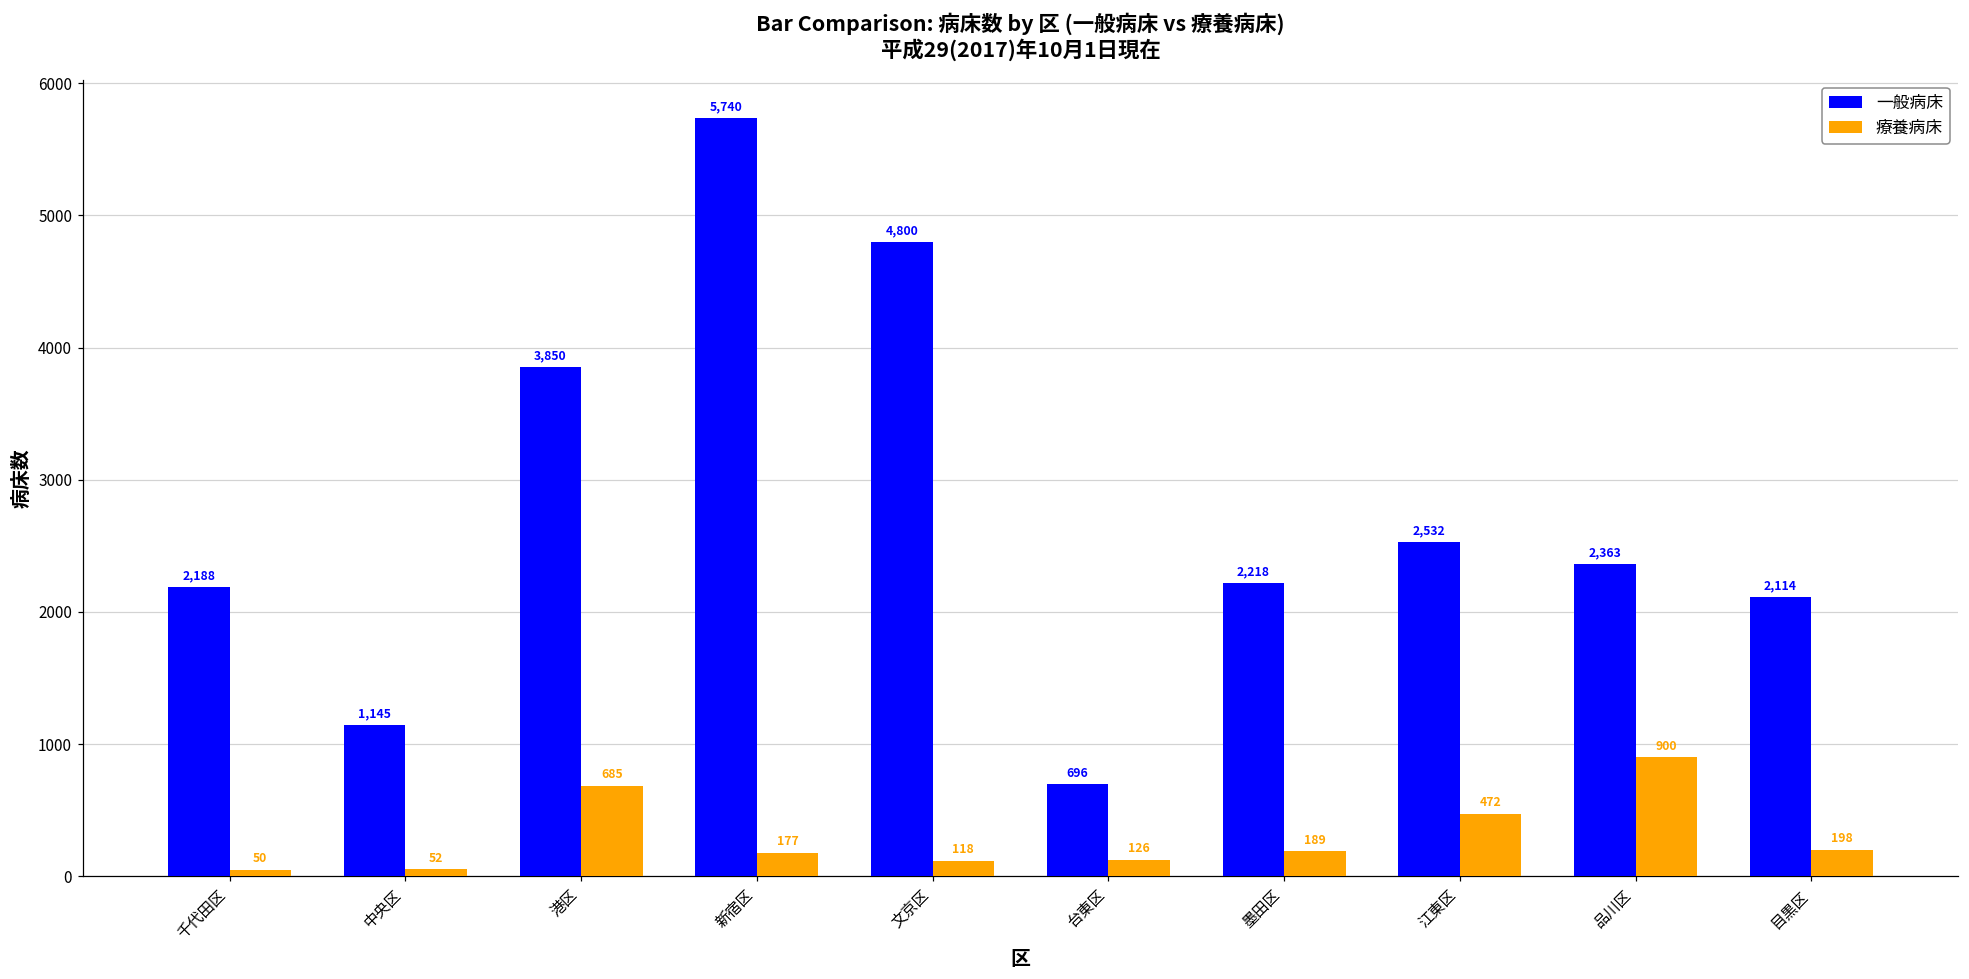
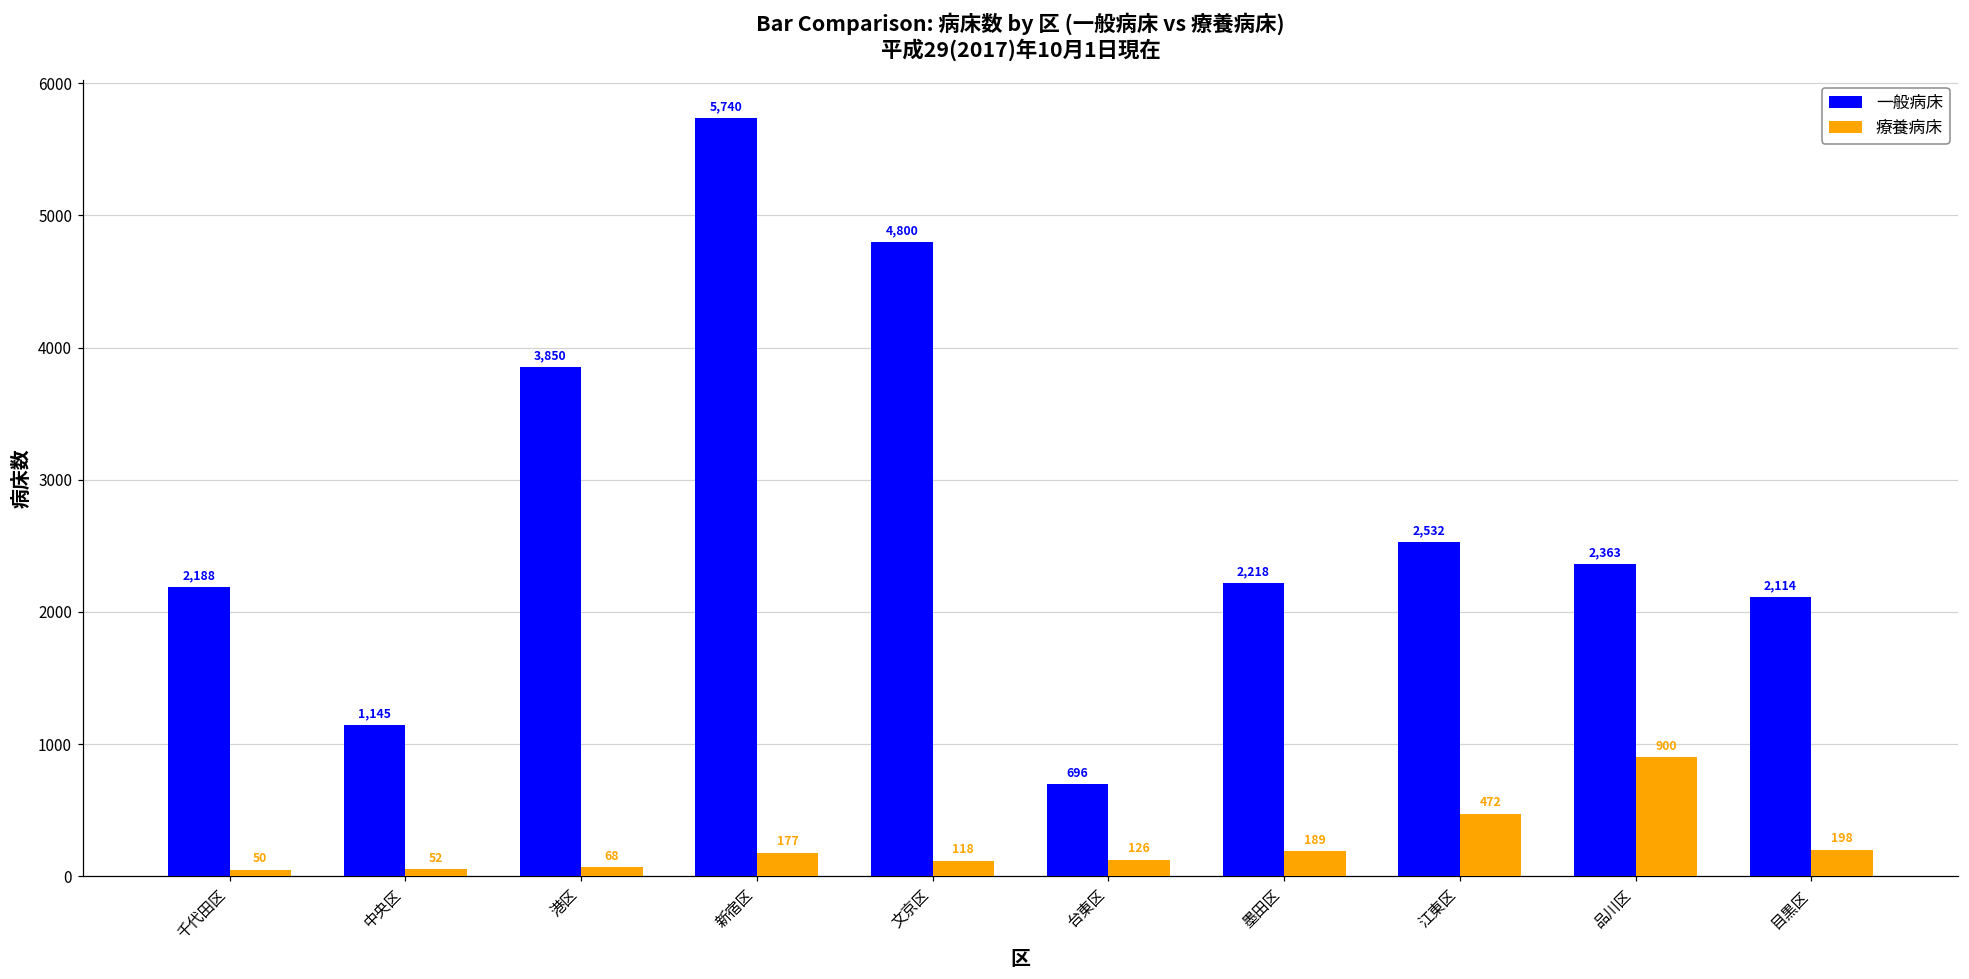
療養病床, 港区: 685 -> 68
